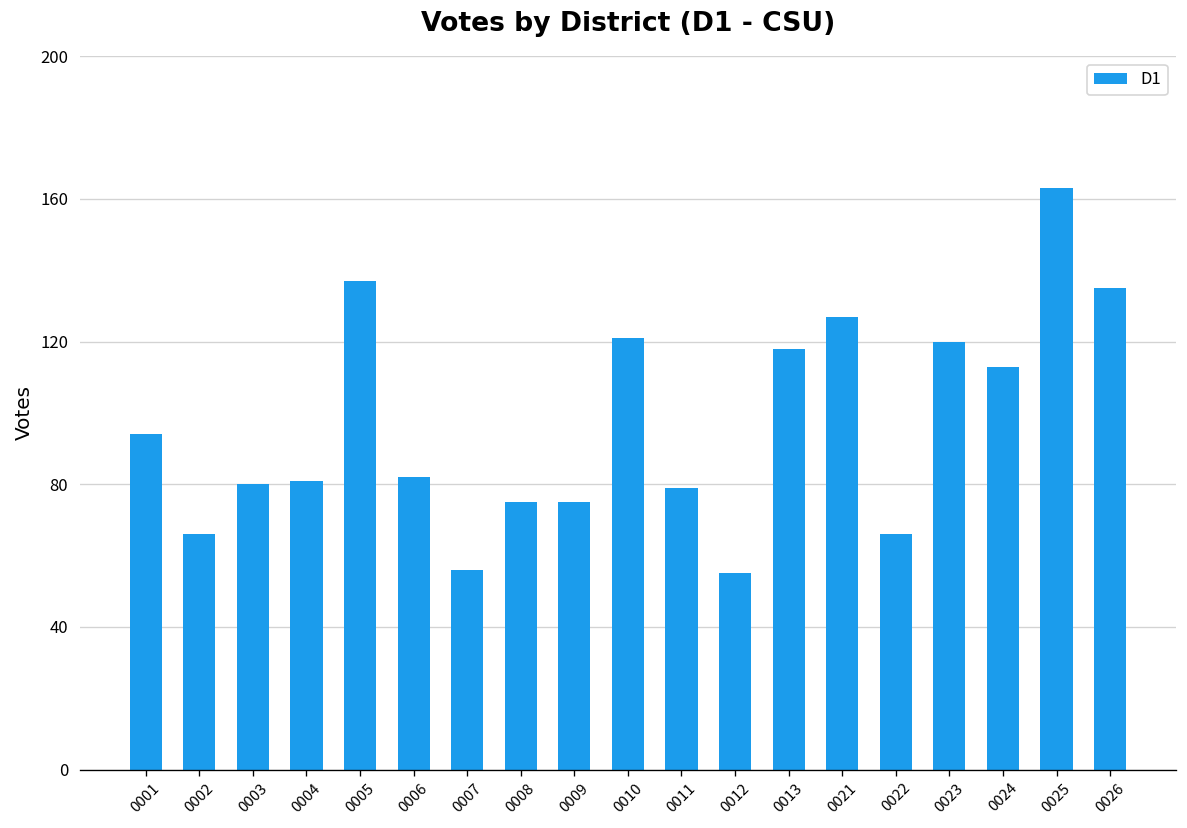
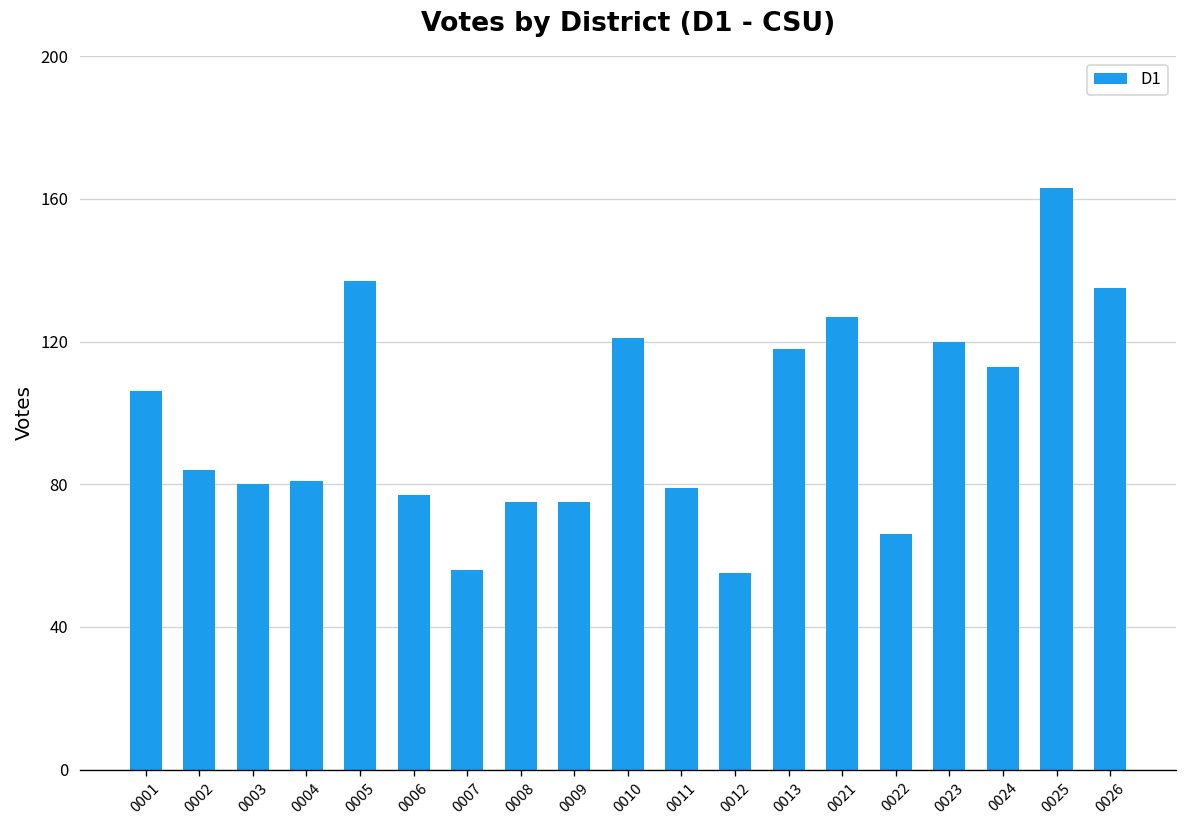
0001: 94 -> 106
0002: 66 -> 84
0006: 82 -> 77
